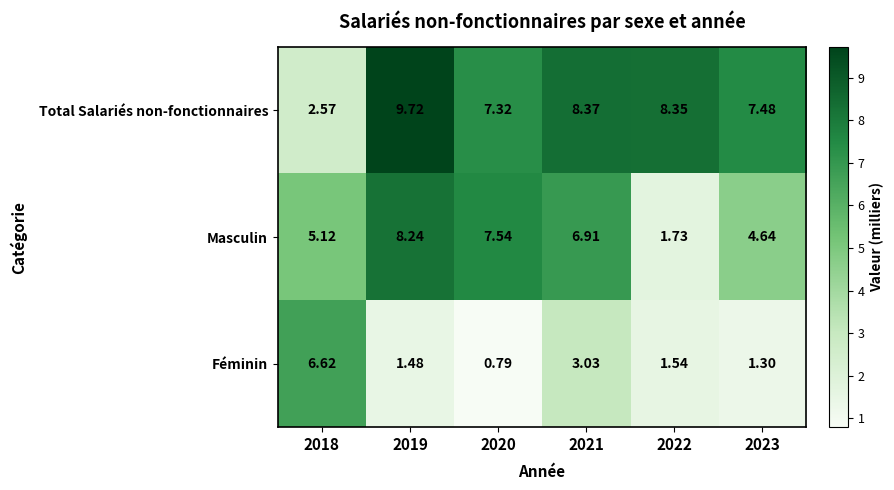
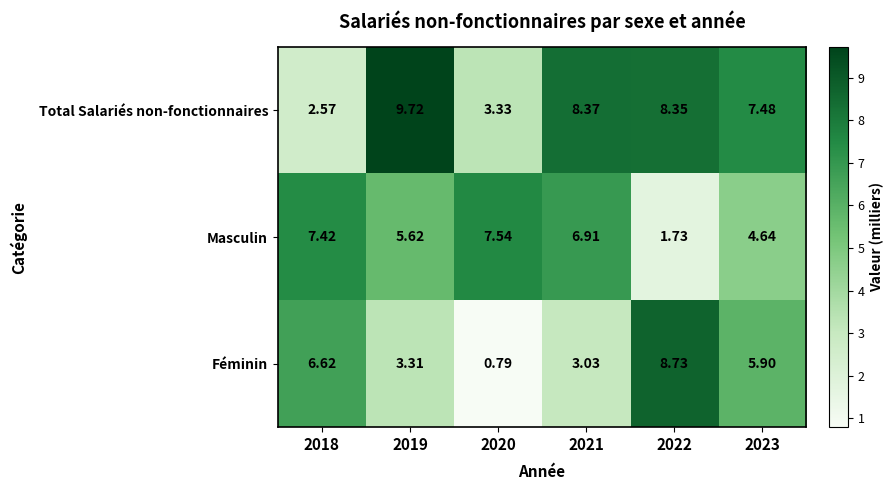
Total Salariés non-fonctionnaires, 2020: 7.32 -> 3.33
Masculin, 2018: 5.12 -> 7.42
Masculin, 2019: 8.24 -> 5.62
Féminin, 2019: 1.48 -> 3.31
Féminin, 2022: 1.54 -> 8.73
Féminin, 2023: 1.30 -> 5.90
